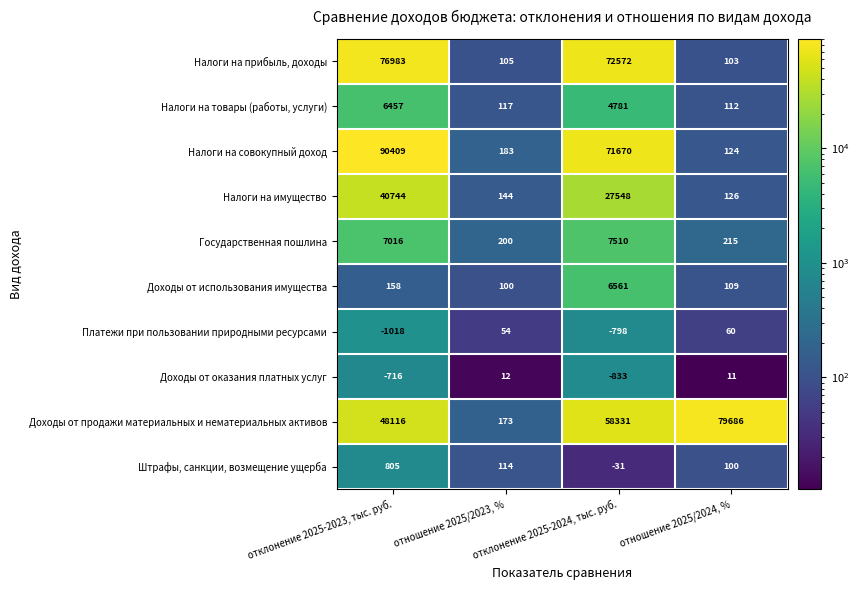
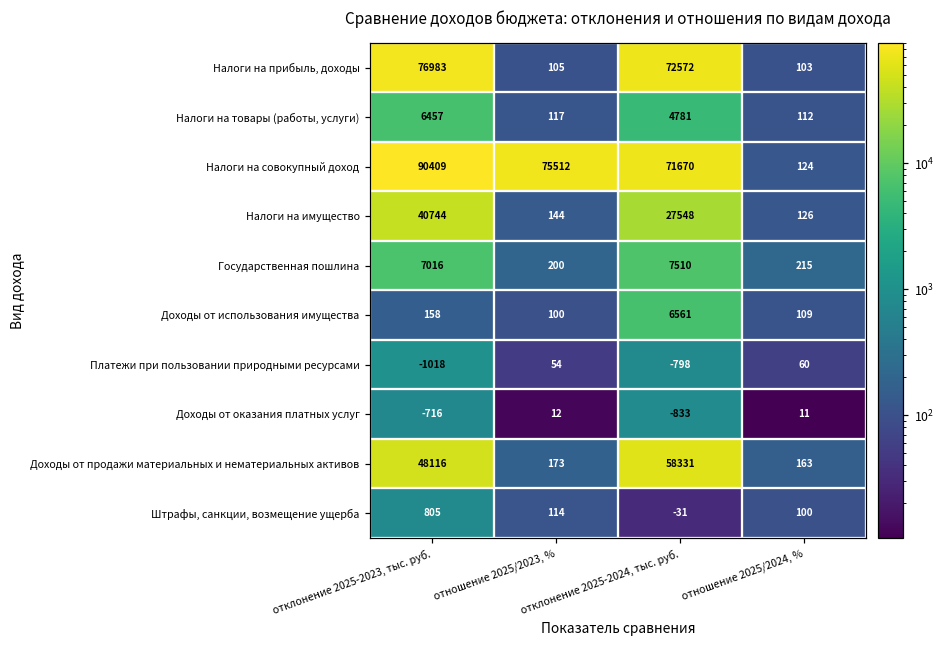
Налоги на совокупный доход, отношение 2025/2023, %: 183 -> 75512
Доходы от продажи материальных и нематериальных активов, отношение 2025/2024, %: 79686 -> 163
